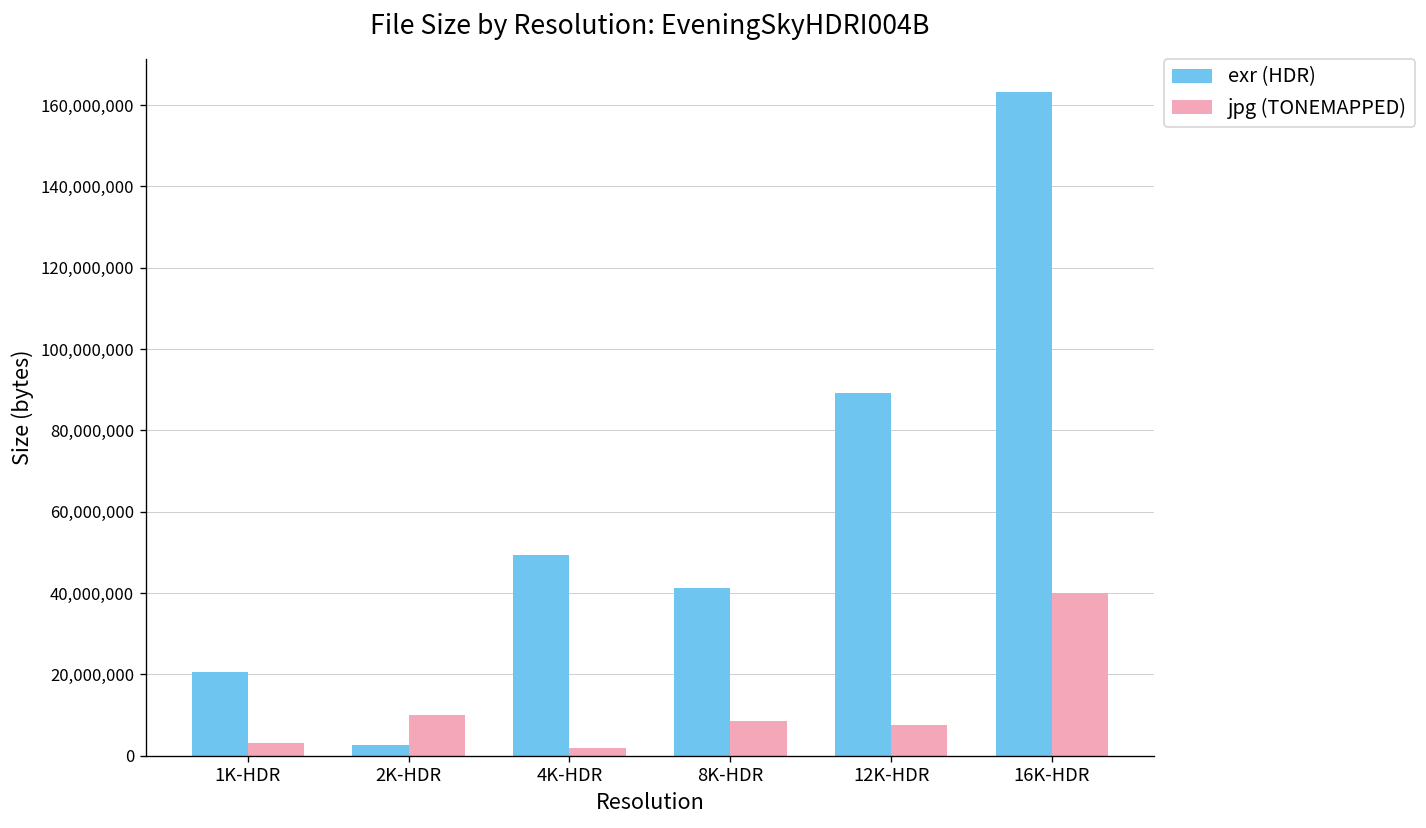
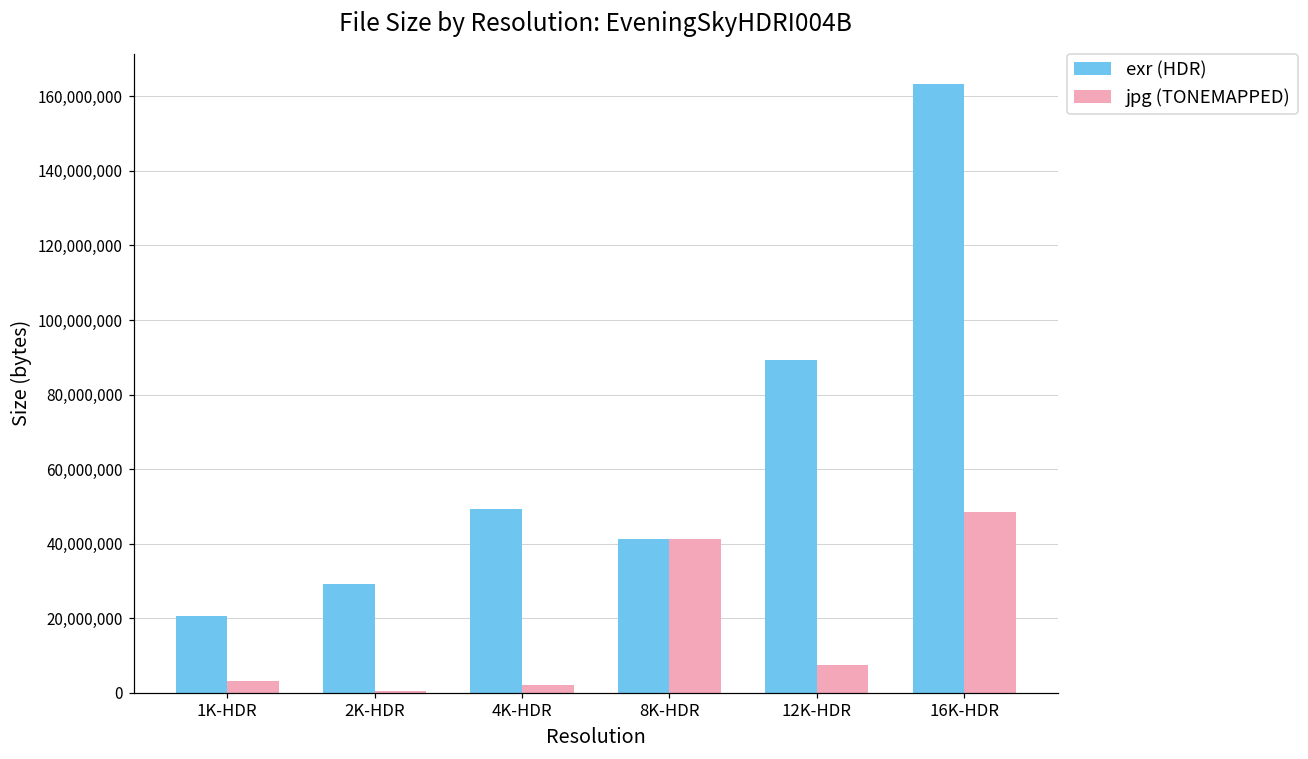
exr (HDR), 2K-HDR: 3,000,000 -> 29,000,000
jpg (TONEMAPPED), 2K-HDR: 10,000,000 -> 0
jpg (TONEMAPPED), 8K-HDR: 8,000,000 -> 41,000,000
jpg (TONEMAPPED), 16K-HDR: 40,000,000 -> 48,000,000
